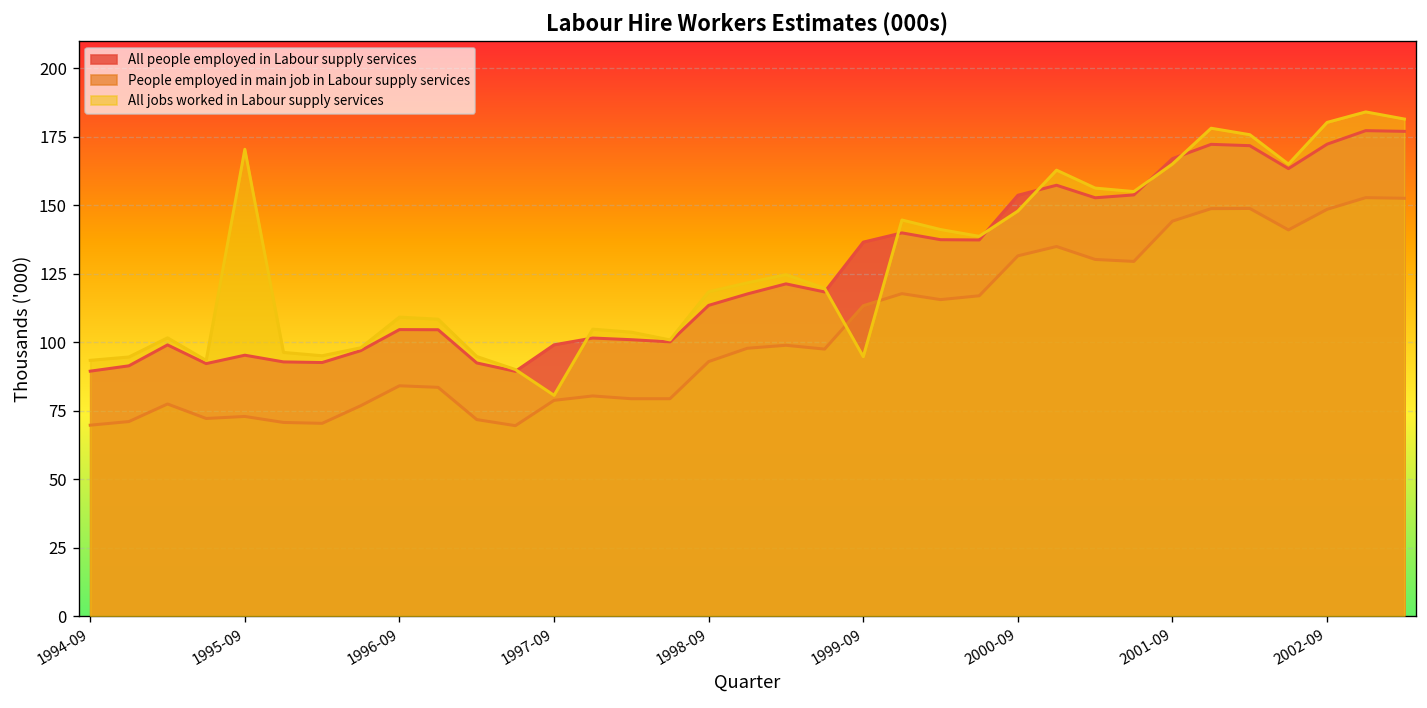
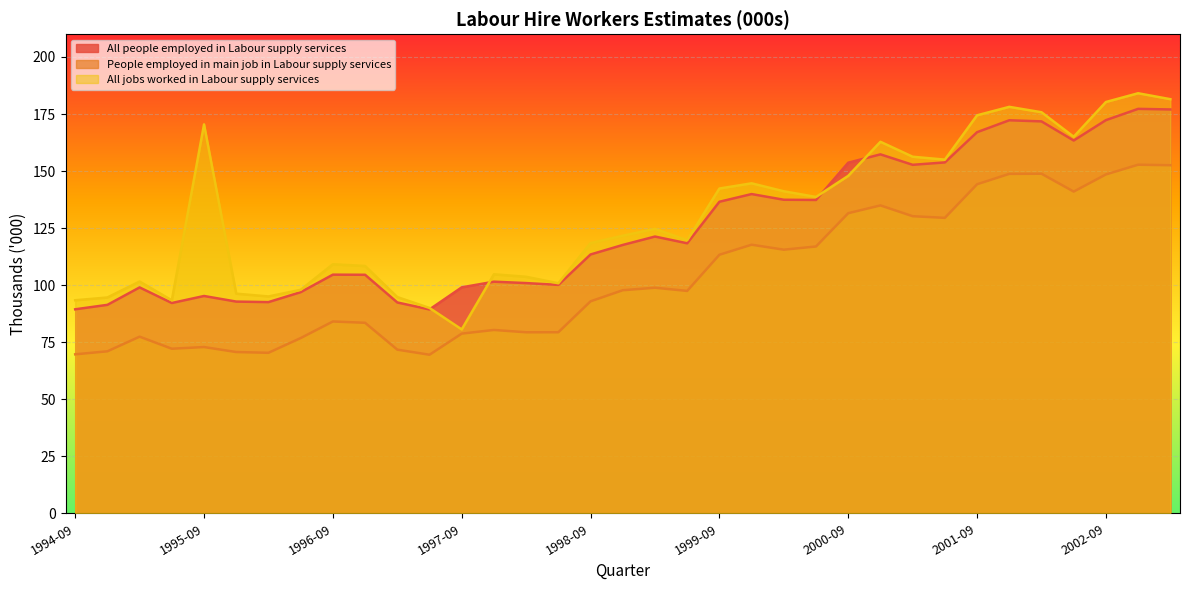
All jobs worked in Labour supply services, 1999-09: 95 -> 142
All jobs worked in Labour supply services, 2001-09: 165 -> 174
